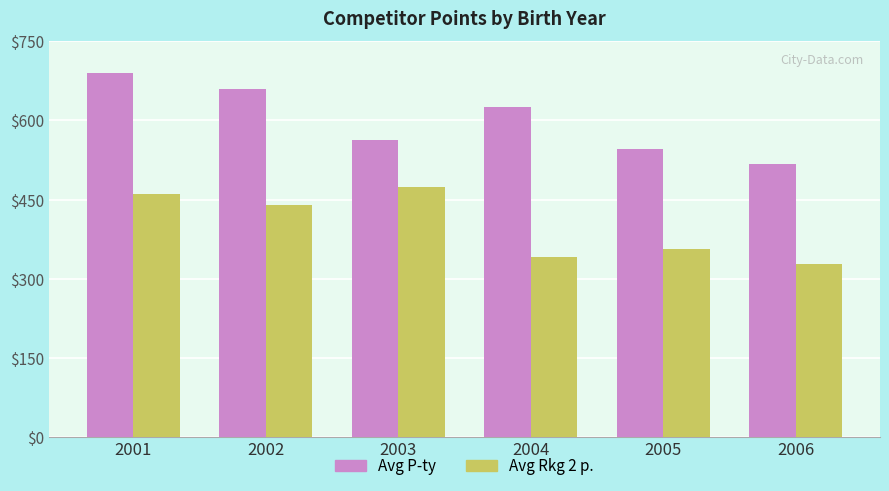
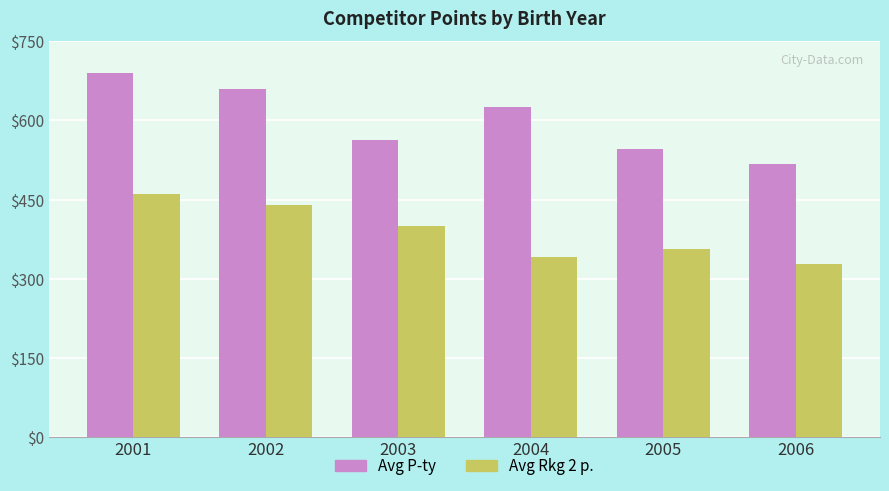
Avg Rkg 2 p., 2003: $470 -> $400
